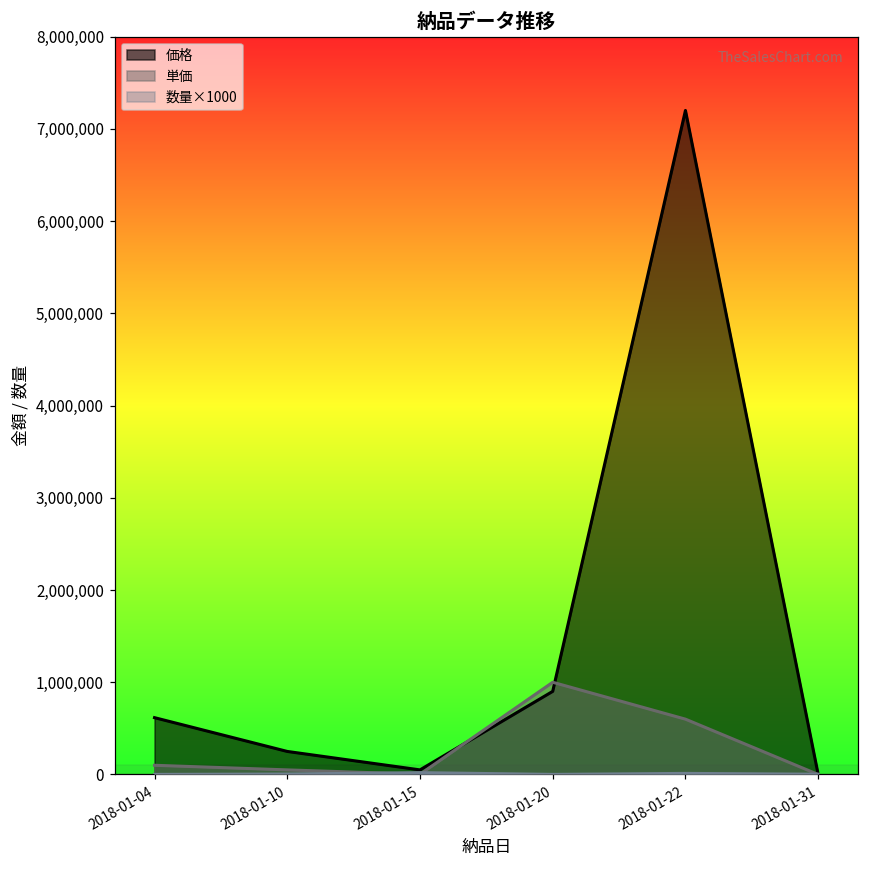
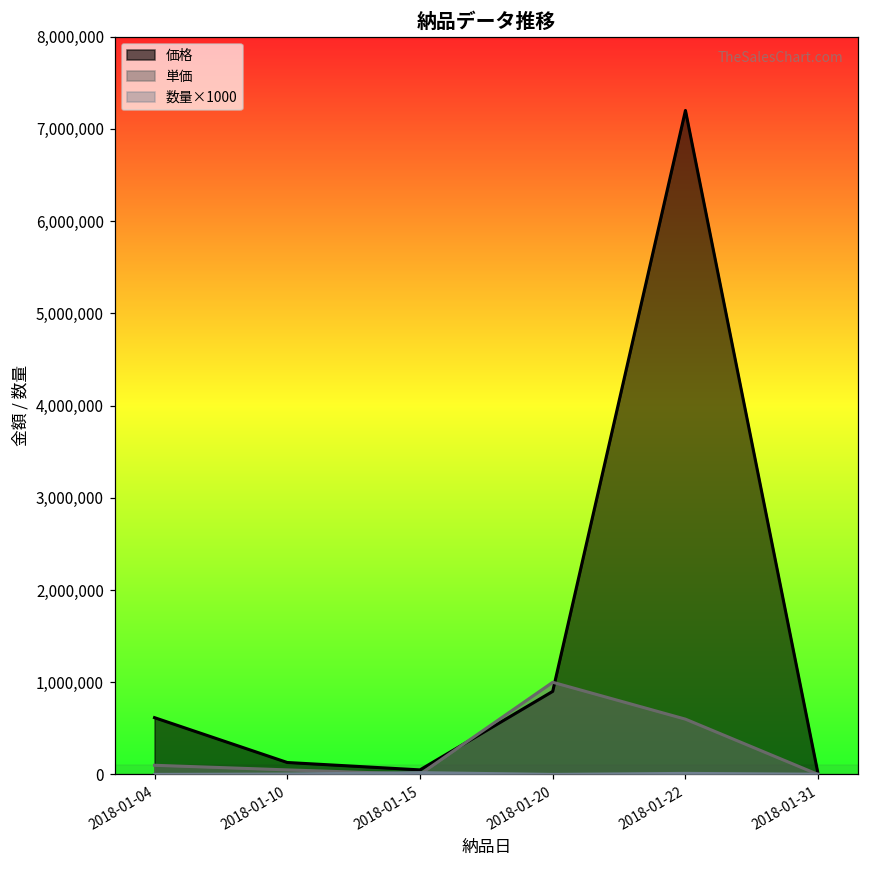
価格, 2018-01-10: 300,000 -> 100,000
